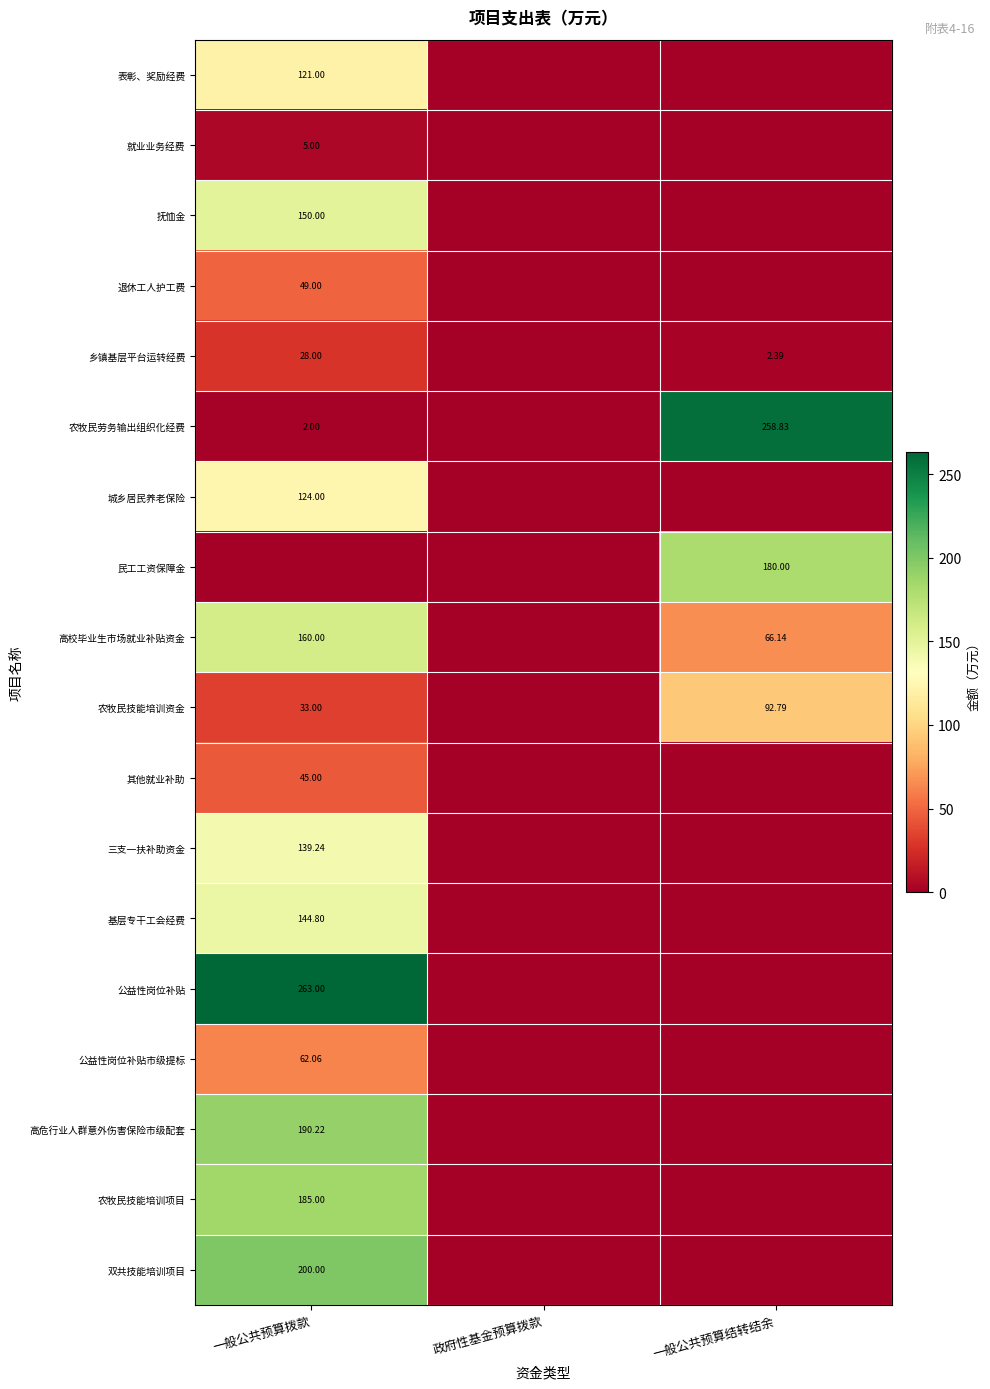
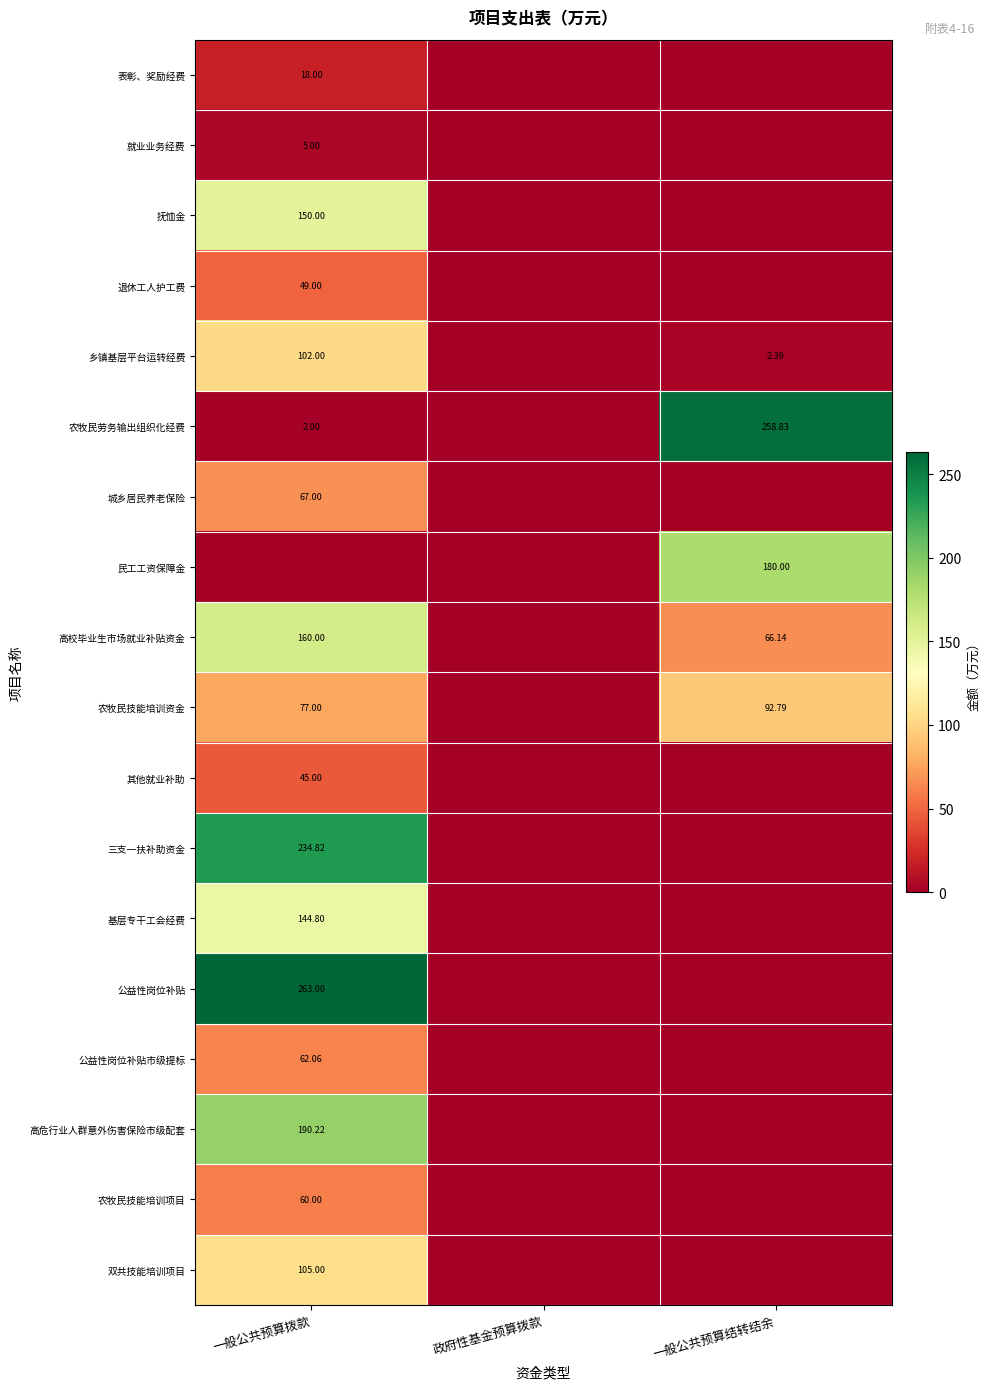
表彰、奖励经费, 一般公共预算拨款: 121.00 -> 18.00
乡镇基层平台运转经费, 一般公共预算拨款: 28.00 -> 102.00
城乡居民养老保险, 一般公共预算拨款: 124.00 -> 67.00
农牧民技能培训资金, 一般公共预算拨款: 33.00 -> 77.00
三支一扶补助资金, 一般公共预算拨款: 139.24 -> 234.82
农牧民技能培训项目, 一般公共预算拨款: 185.00 -> 60.00
双共技能培训项目, 一般公共预算拨款: 200.00 -> 105.00
